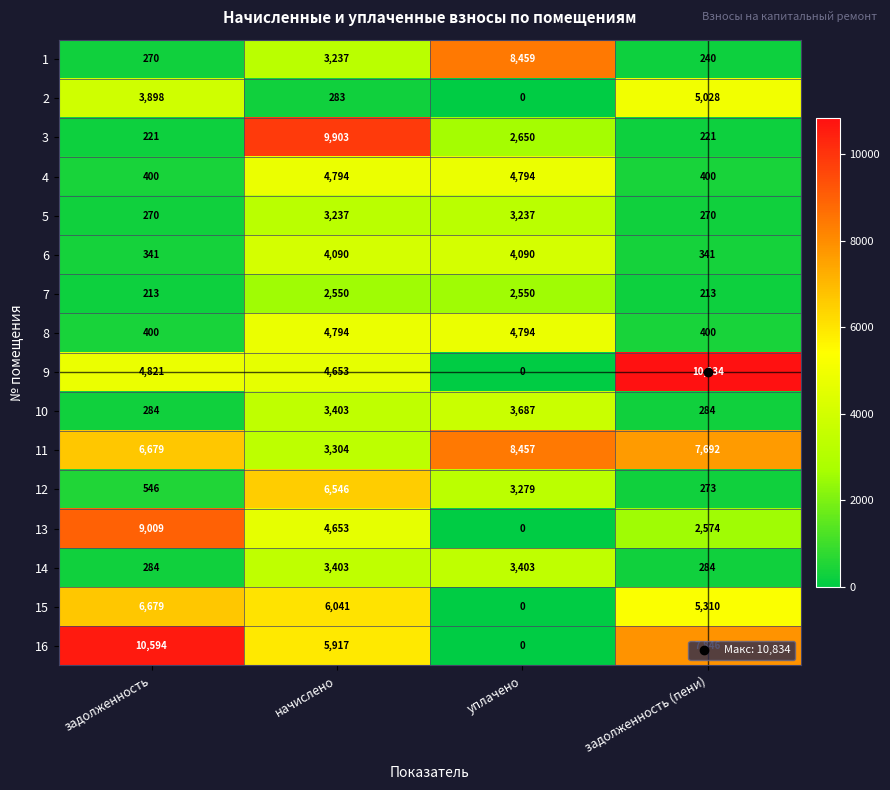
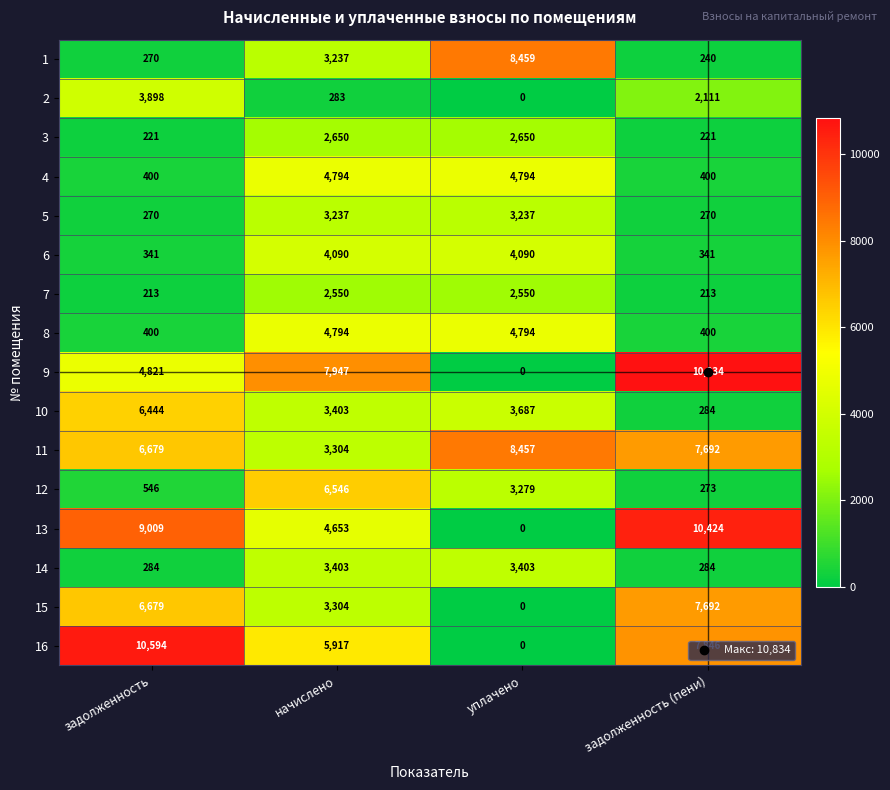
2, задолженность (пени): 5,028 -> 2,111
3, начислено: 9,903 -> 2,650
9, начислено: 4,653 -> 7,947
10, задолженность: 284 -> 6,444
13, задолженность (пени): 2,574 -> 10,424
15, начислено: 6,041 -> 3,304
15, задолженность (пени): 5,310 -> 7,692
